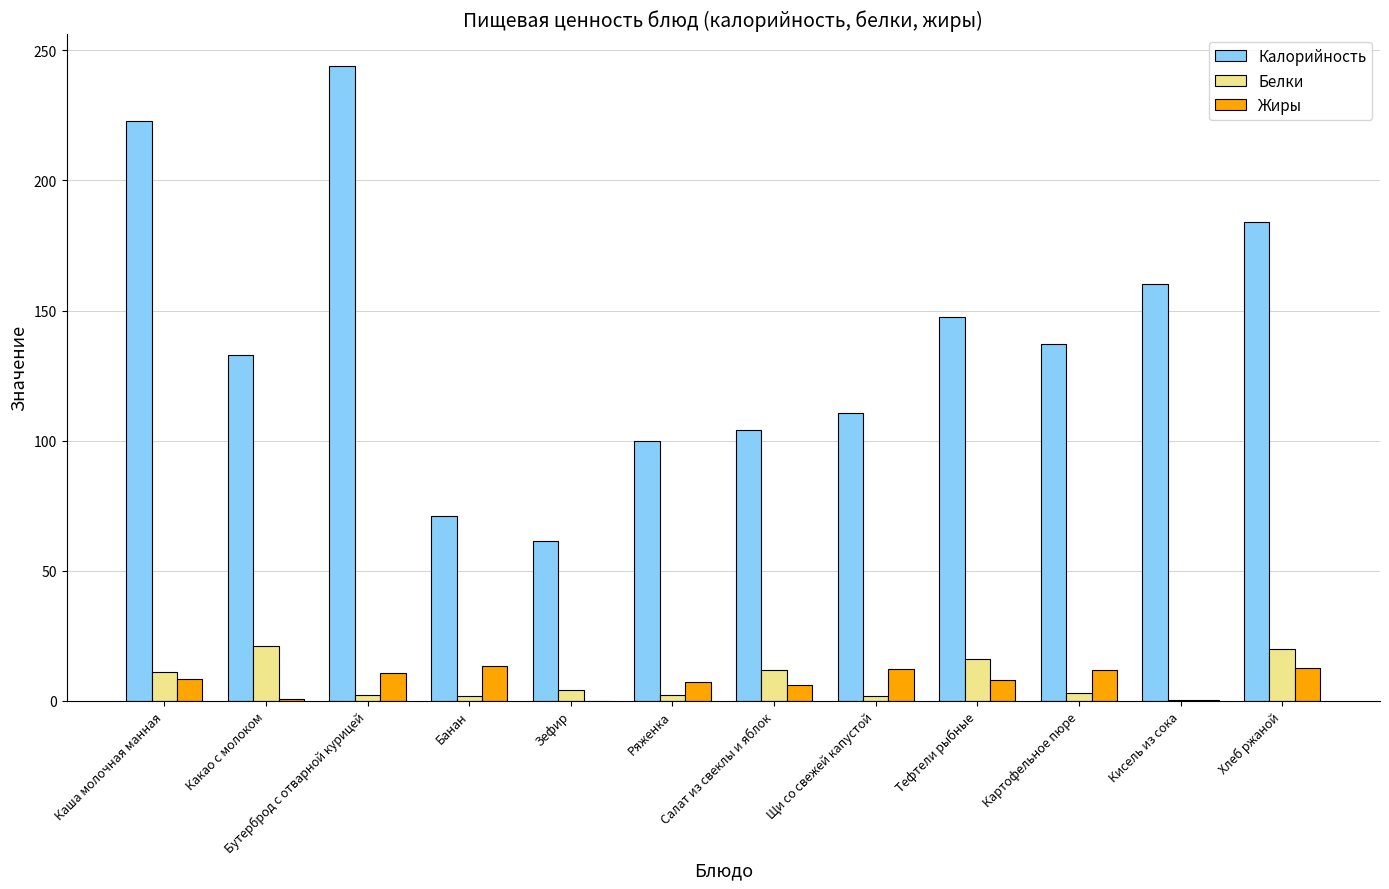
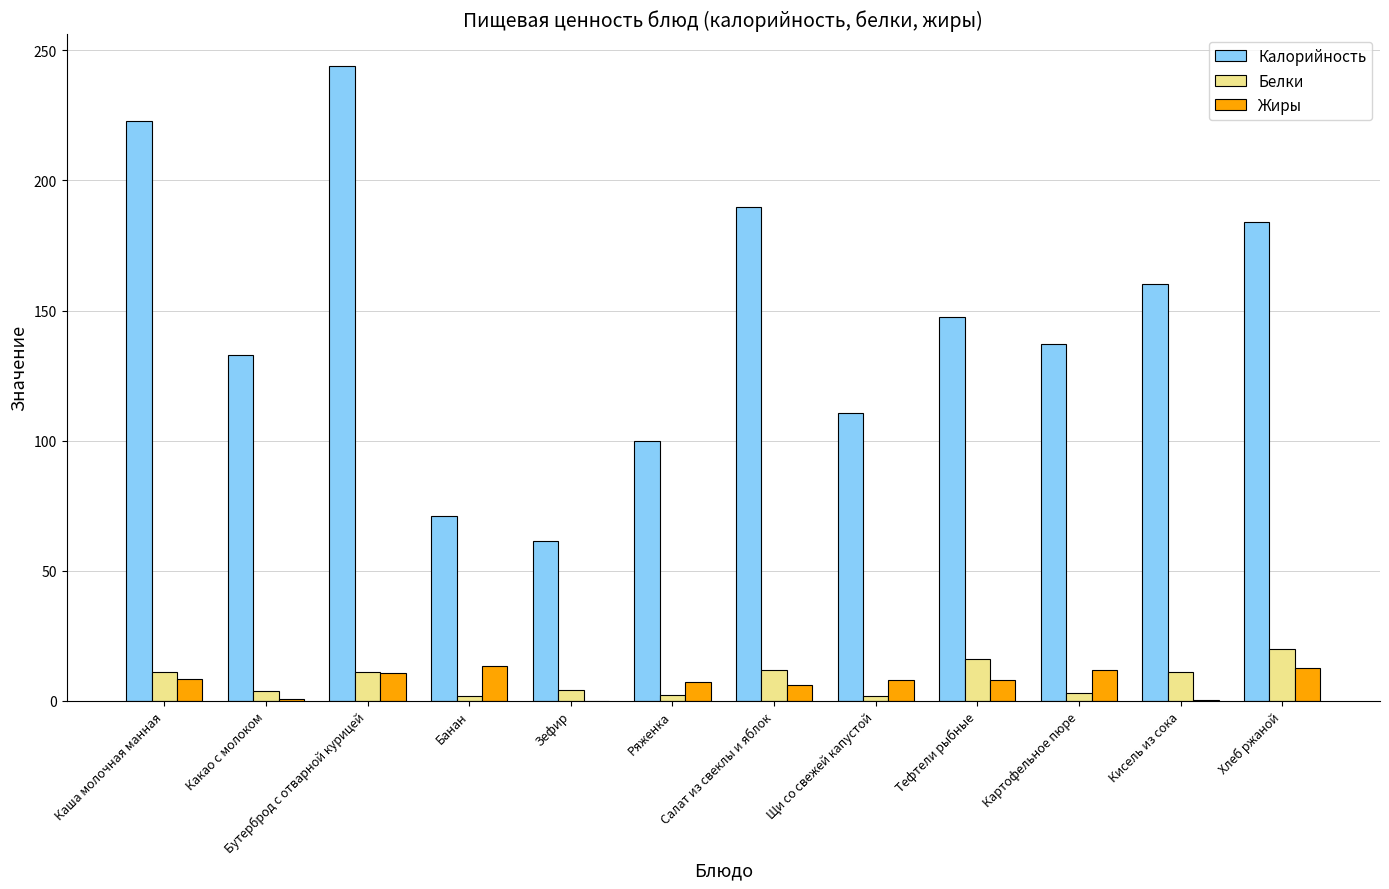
Белки, Какао с молоком: 21 -> 4
Белки, Бутерброд с отварной курицей: 2 -> 11
Калорийность, Салат из свеклы и яблок: 104 -> 190
Жиры, Щи со свежей капустой: 12 -> 8
Белки, Кисель из сока: 0 -> 11
